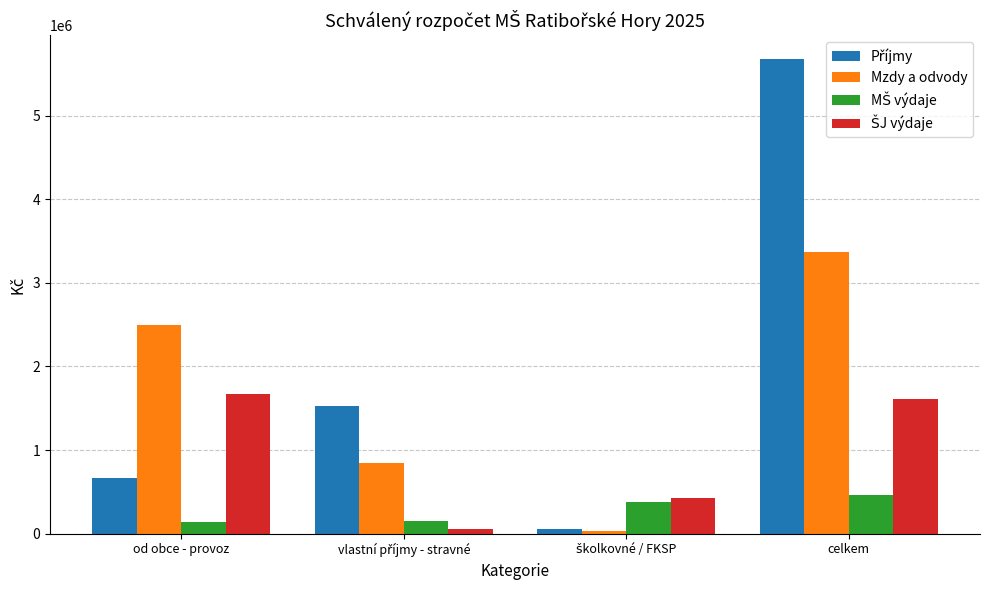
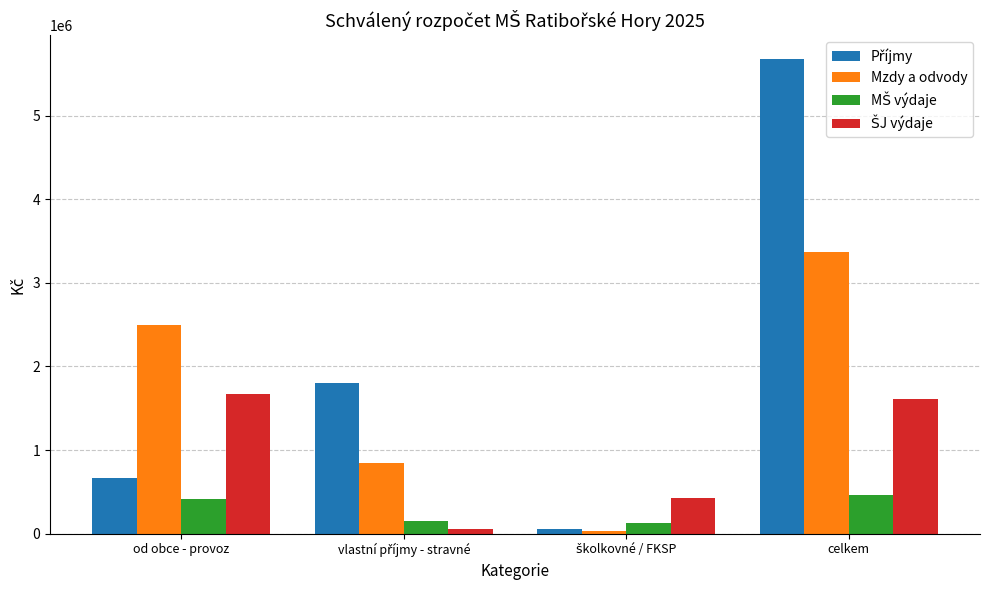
MŠ výdaje, od obce - provoz: 100000 -> 400000
Příjmy, vlastní příjmy - stravné: 1500000 -> 1800000
MŠ výdaje, školkovné / FKSP: 400000 -> 100000
